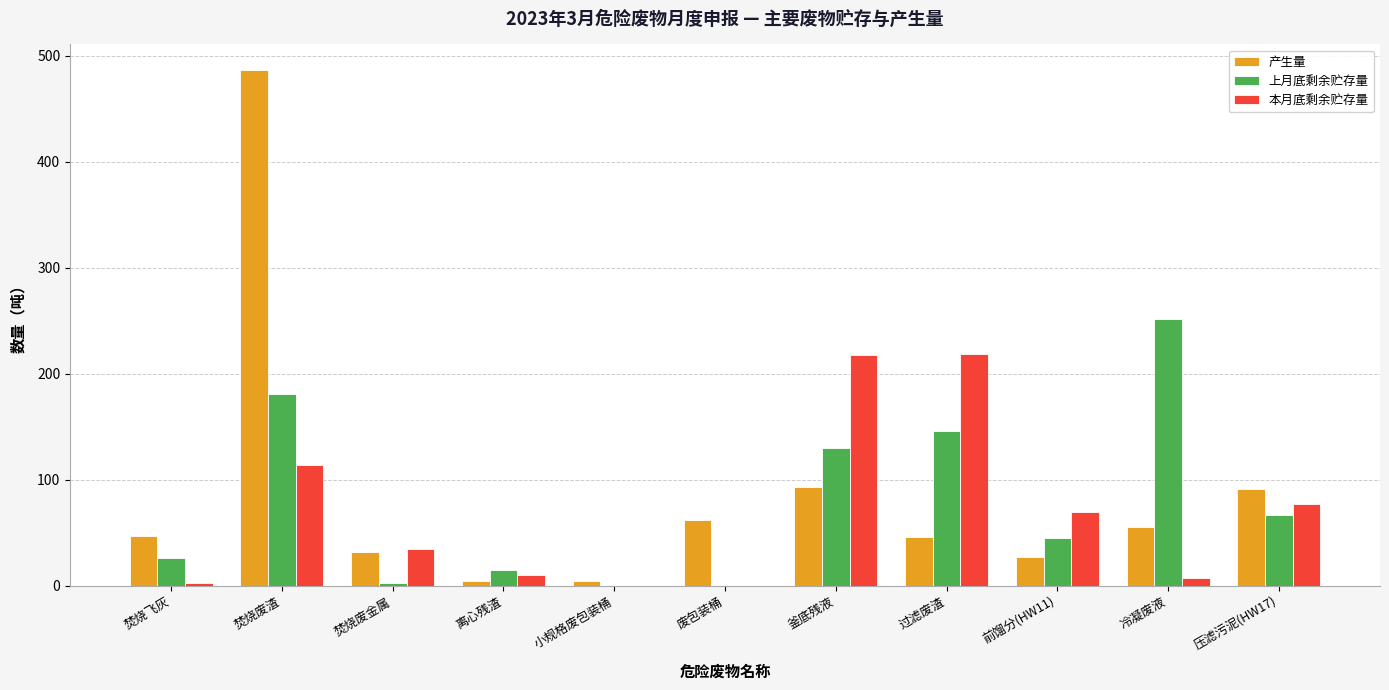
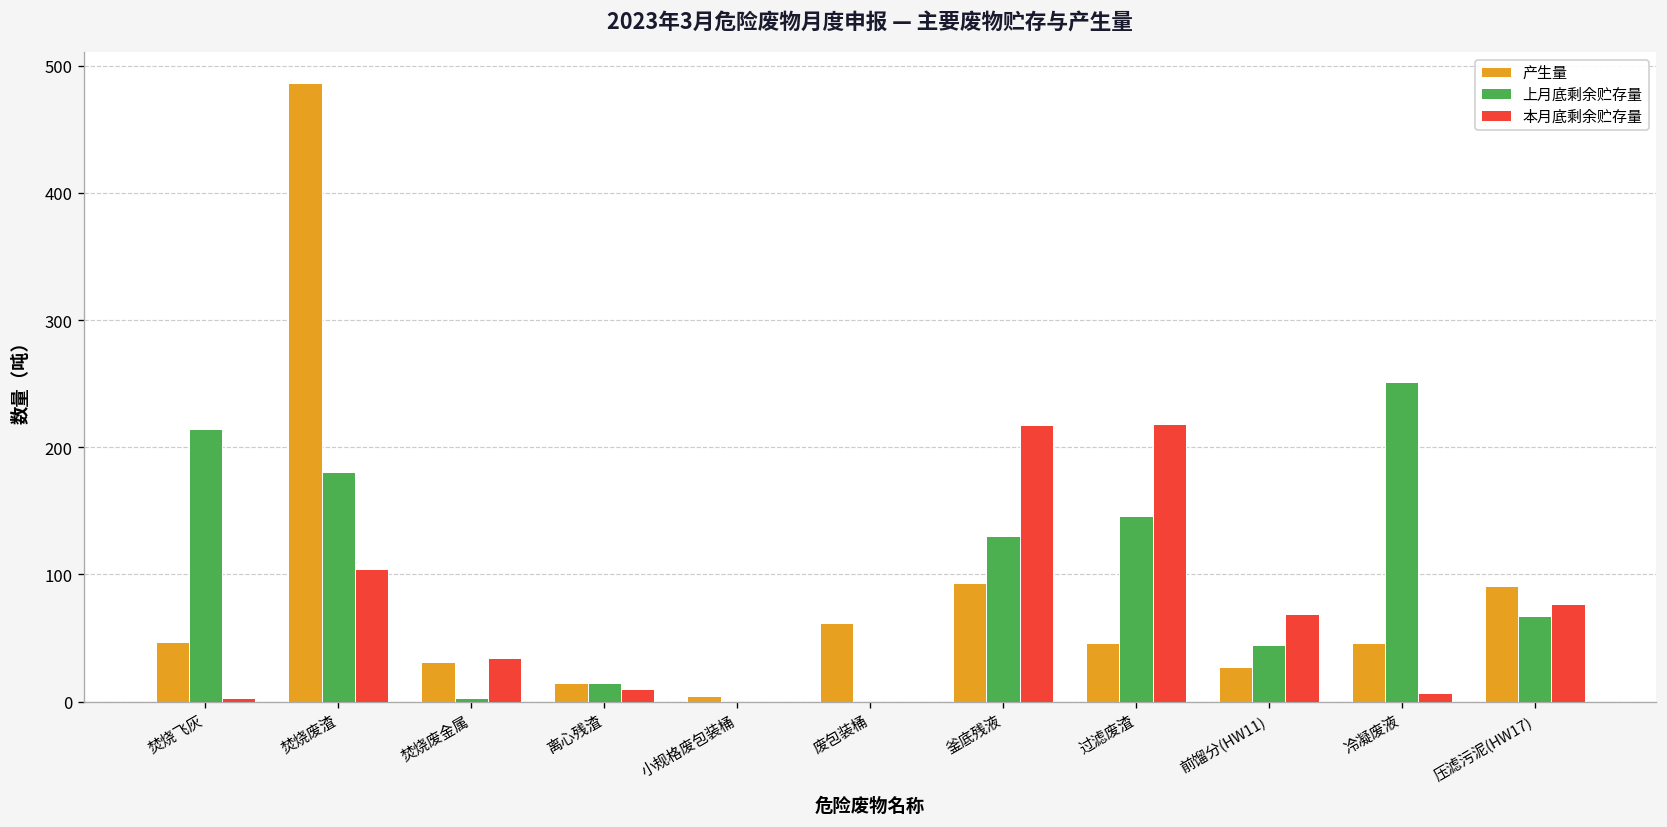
上月底剩余贮存量, 焚烧飞灰: 26 -> 214
本月底剩余贮存量, 焚烧废渣: 114 -> 104
产生量, 离心残渣: 5 -> 15
产生量, 冷凝废液: 55 -> 46
